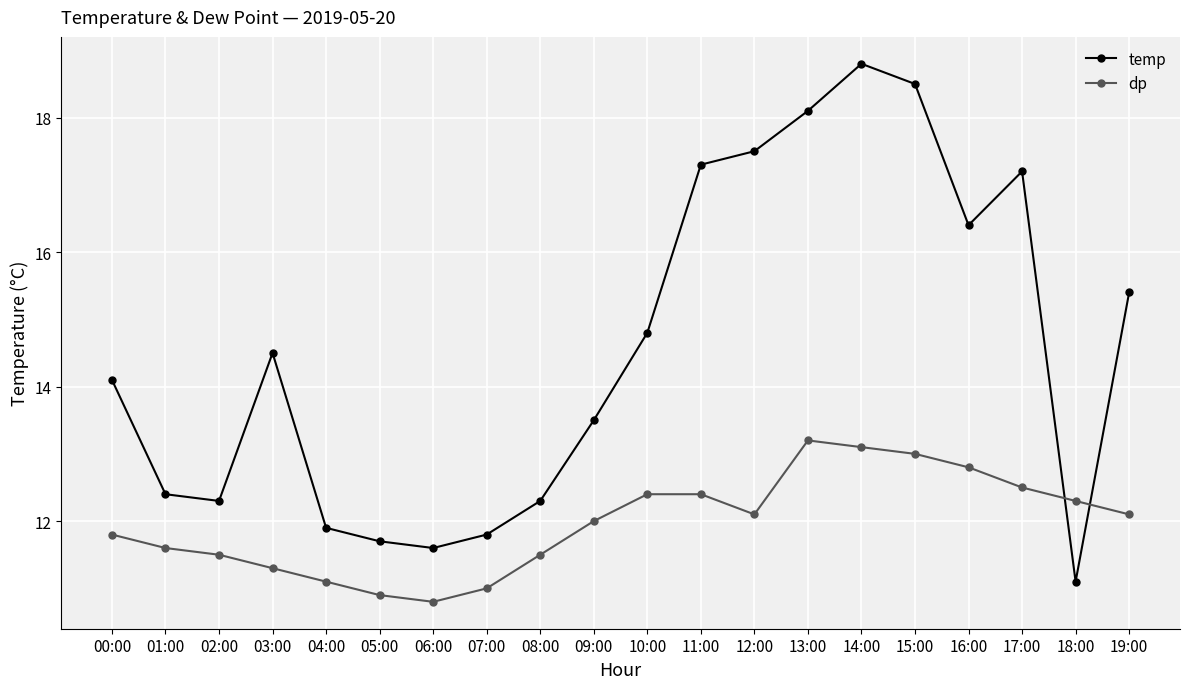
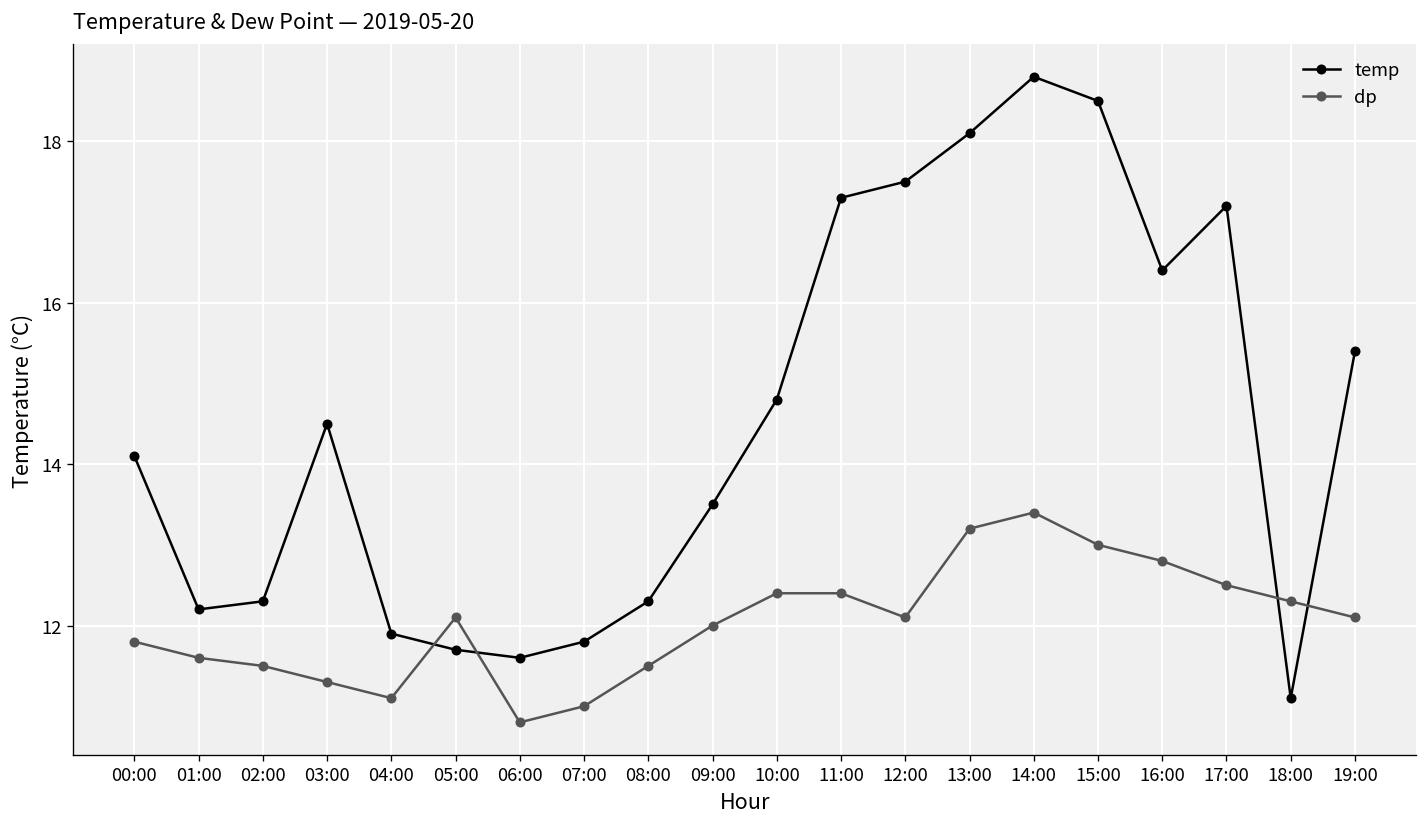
temp, 01:00: 12.4 -> 12.2
dp, 05:00: 10.9 -> 12.1
dp, 14:00: 13.1 -> 13.4
